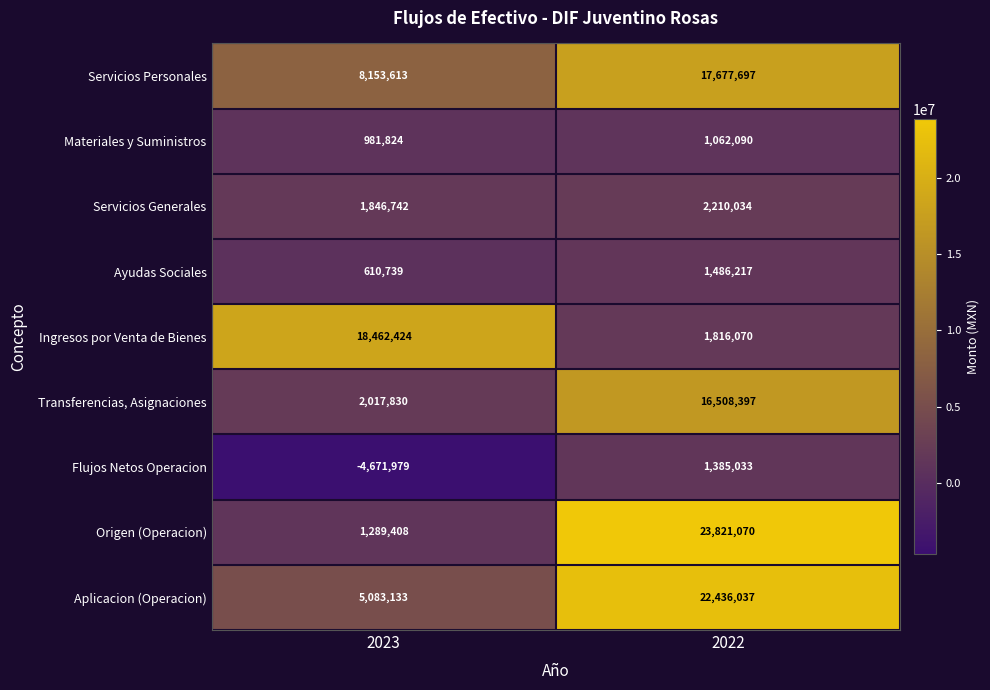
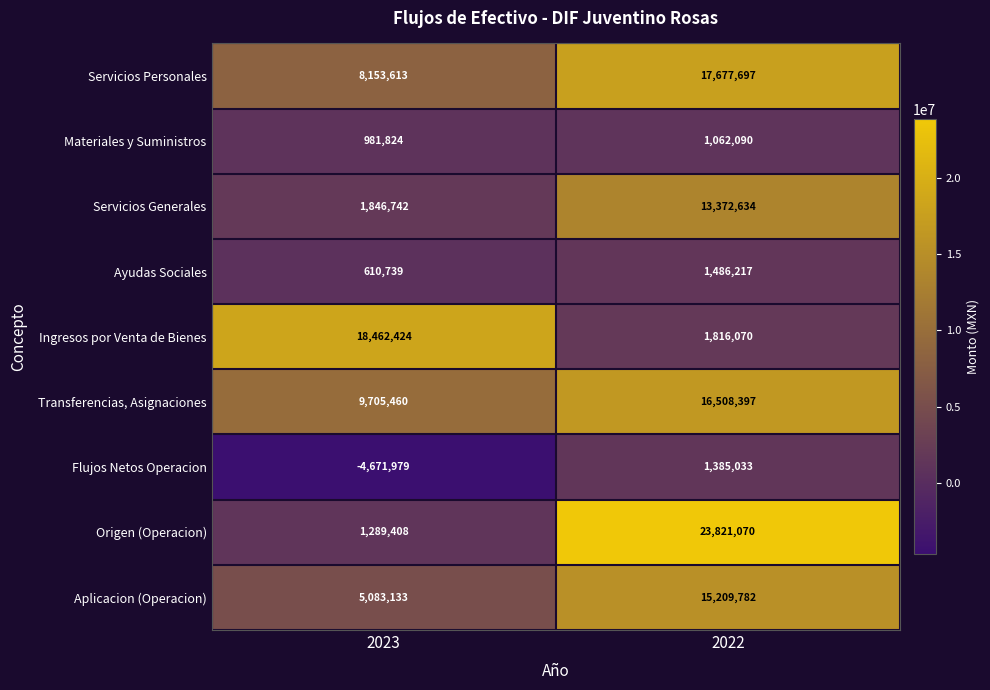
Servicios Generales, 2022: 2,210,034 -> 13,372,634
Transferencias, Asignaciones, 2023: 2,017,830 -> 9,705,460
Aplicacion (Operacion), 2022: 22,436,037 -> 15,209,782
